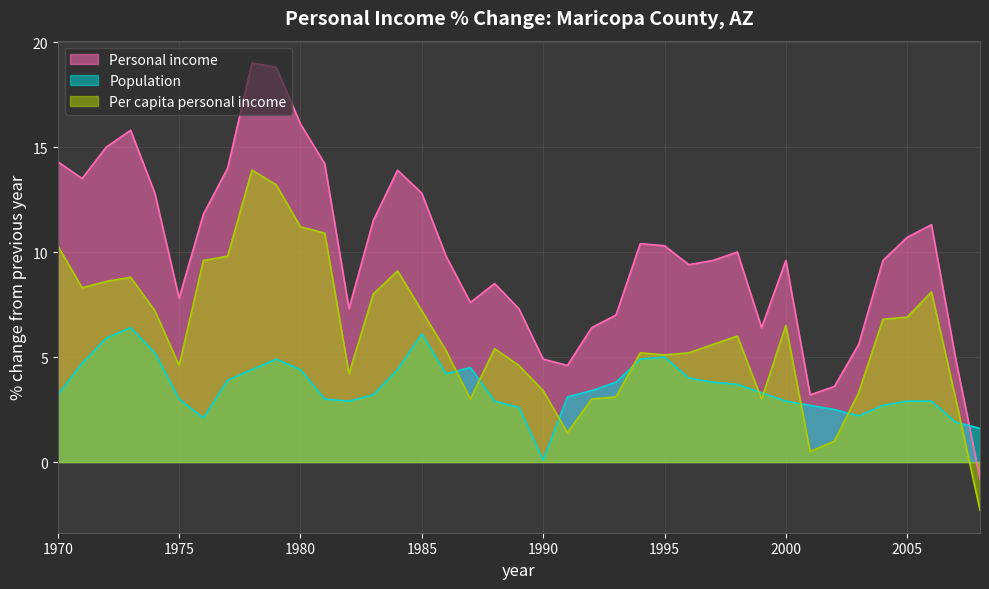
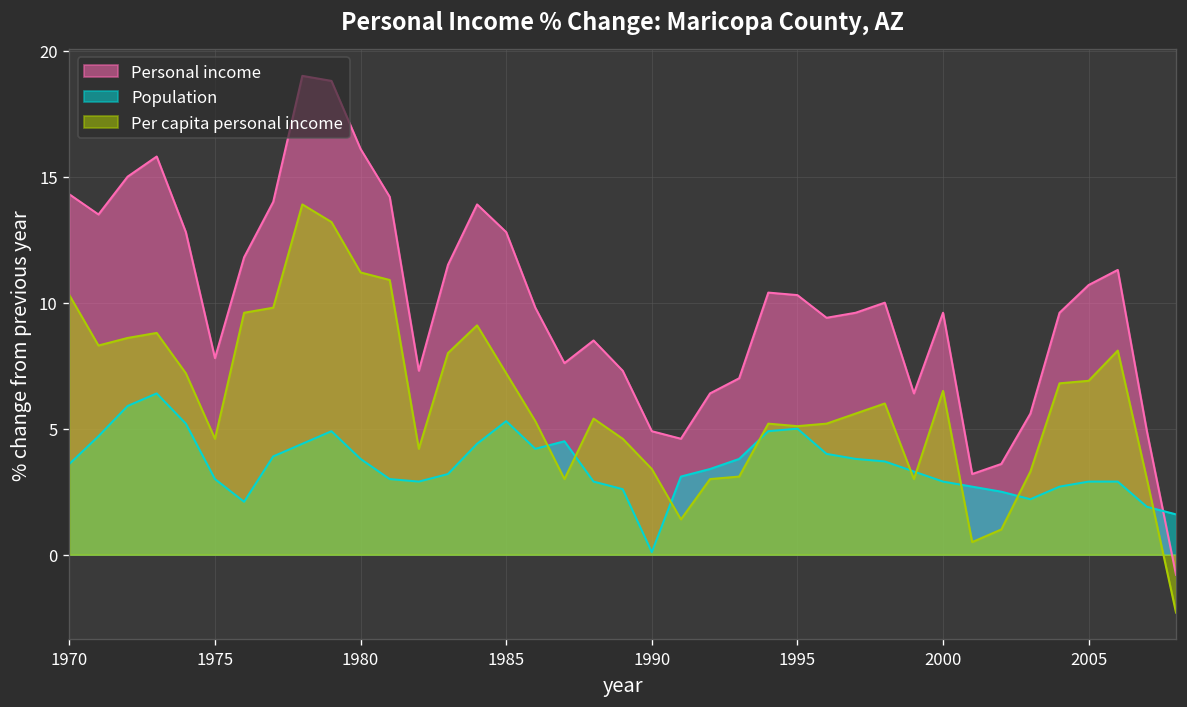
Population, 1970: 3.2 -> 3.6
Population, 1980: 4.4 -> 3.8
Population, 1985: 6.1 -> 5.3
